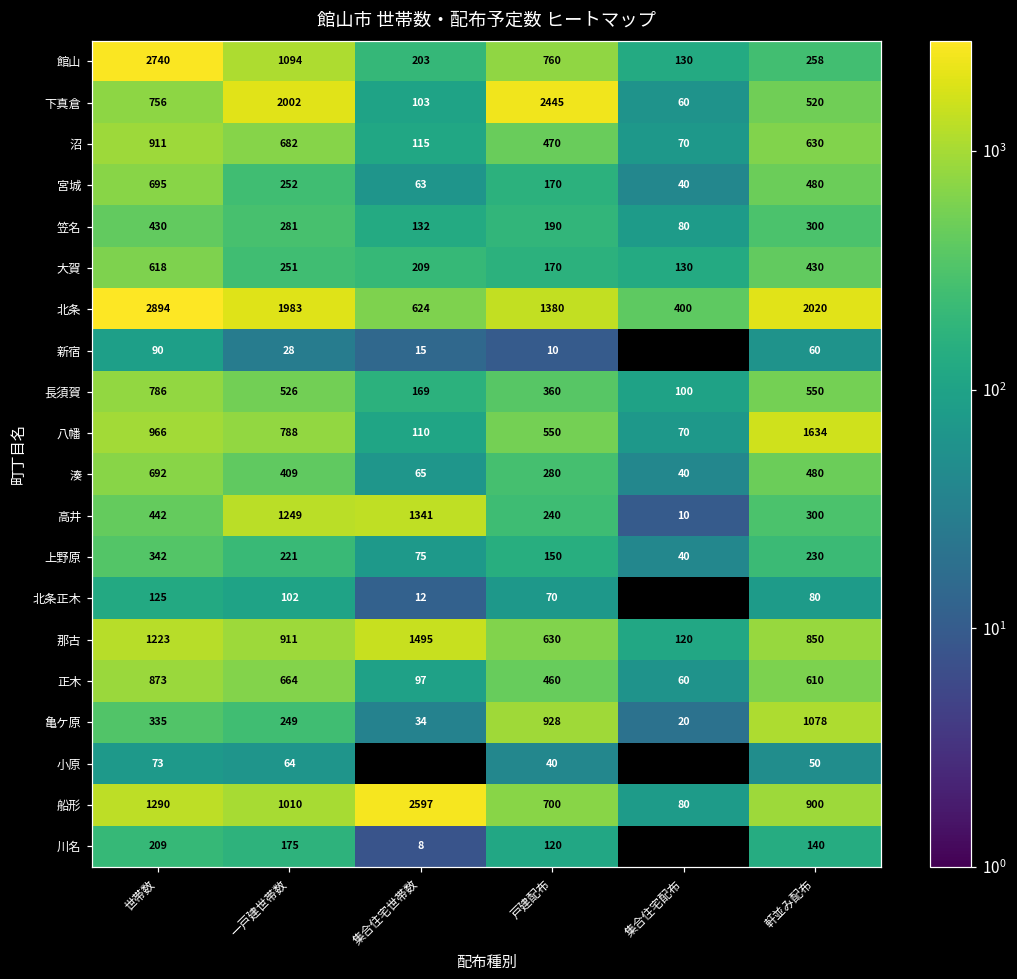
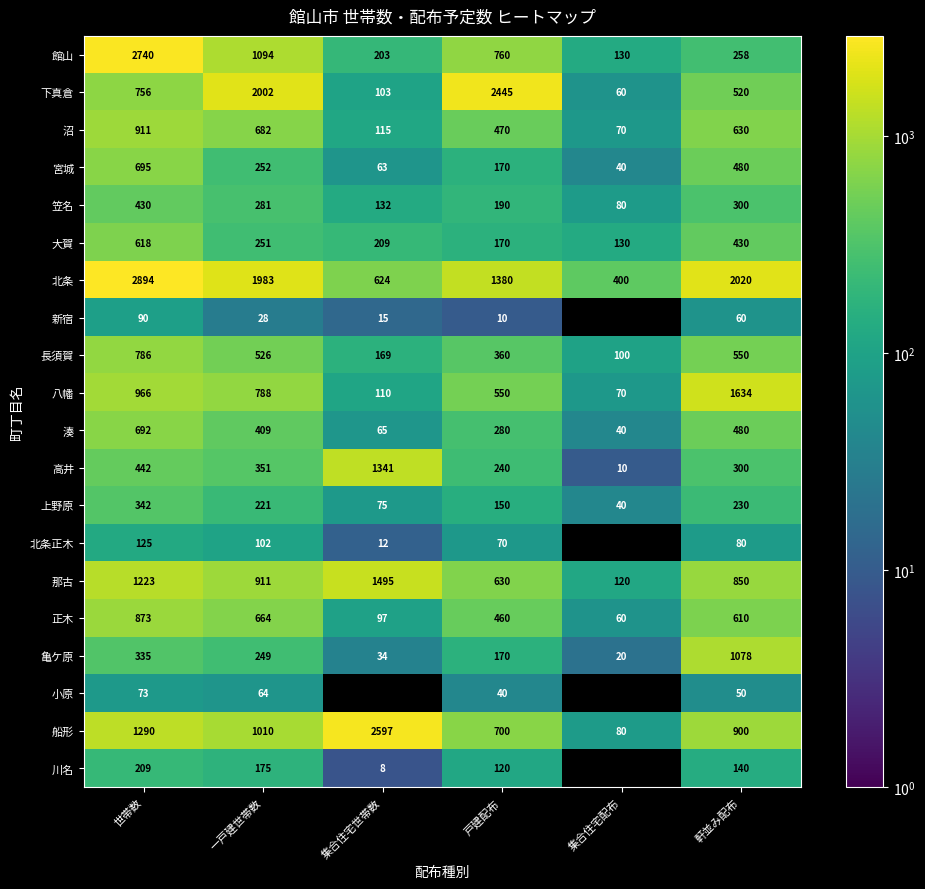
高井, 一戸建世帯数: 1249 -> 351
亀ケ原, 戸建配布: 928 -> 170
